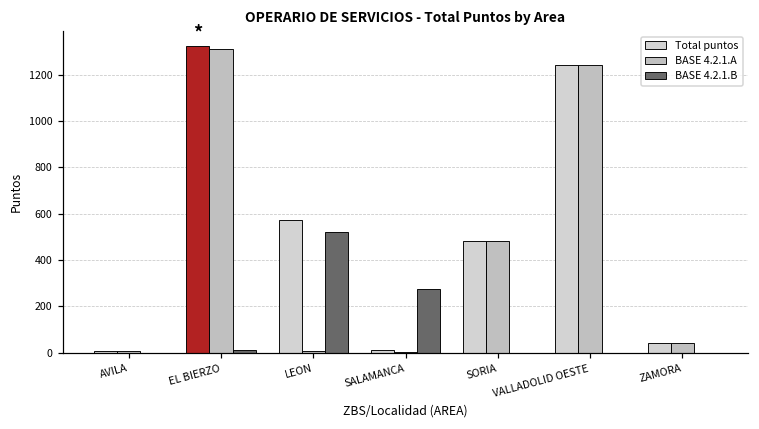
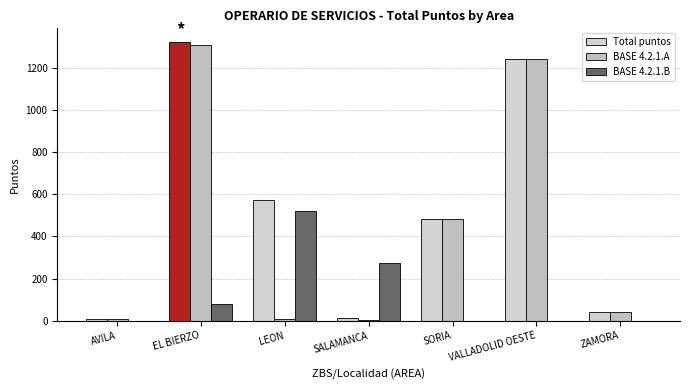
BASE 4.2.1.B, EL BIERZO: 10 -> 80
